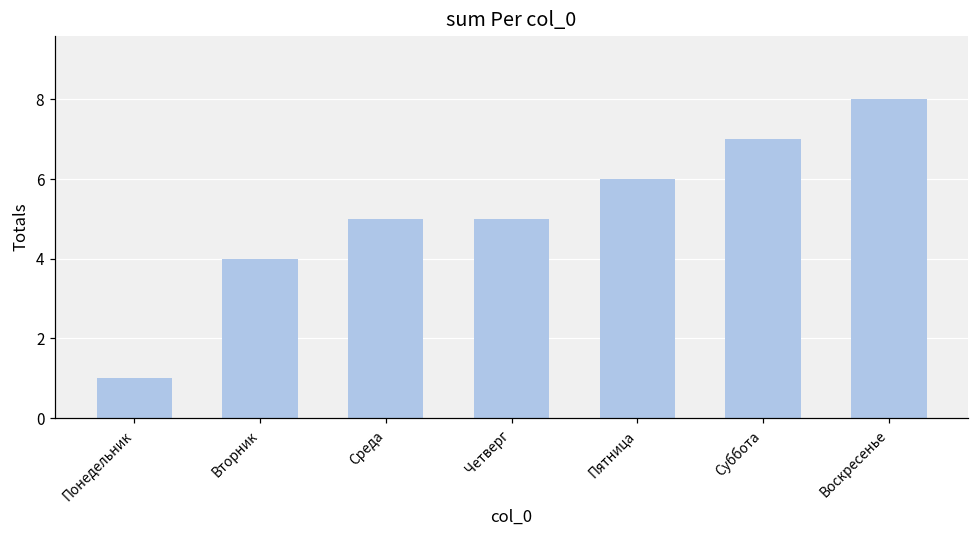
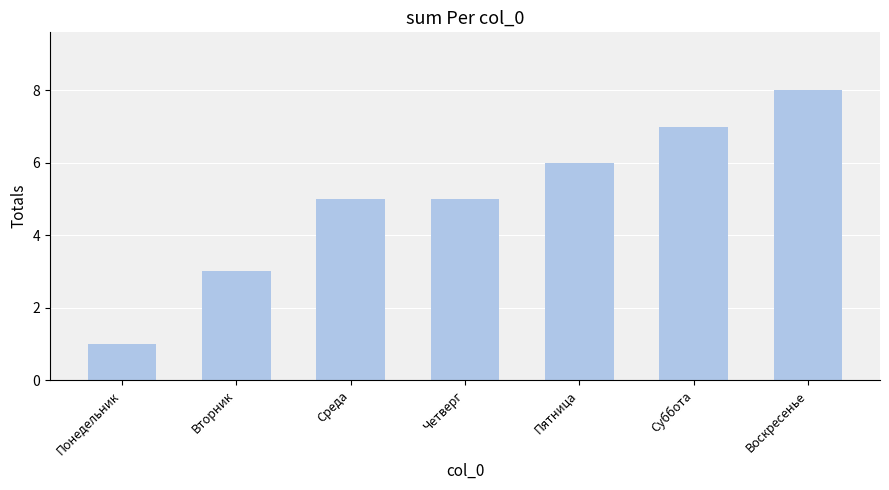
Вторник: 4 -> 3
